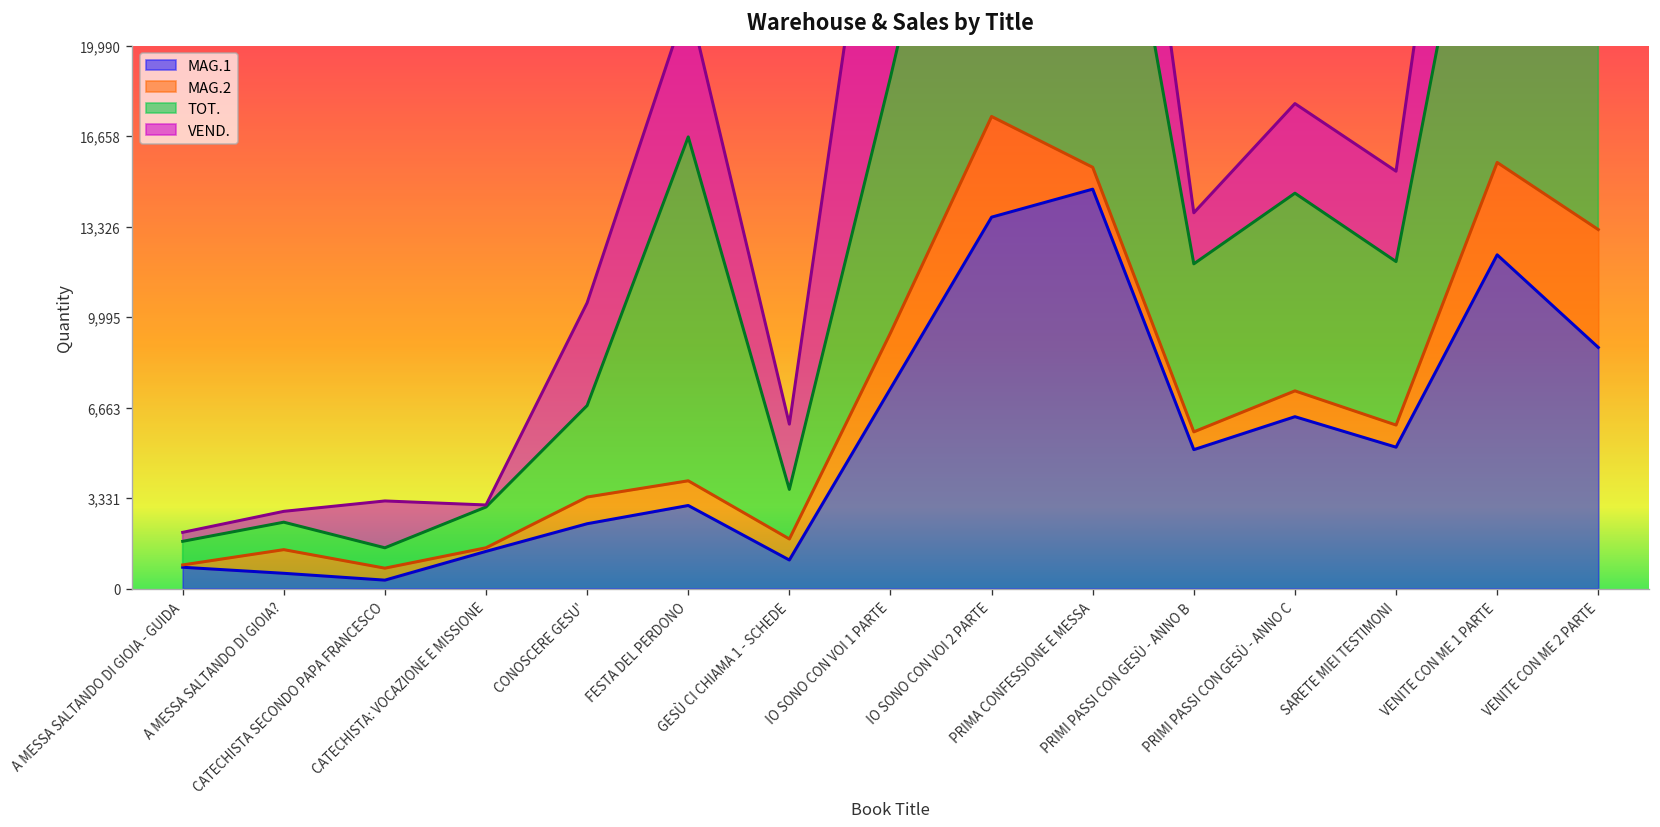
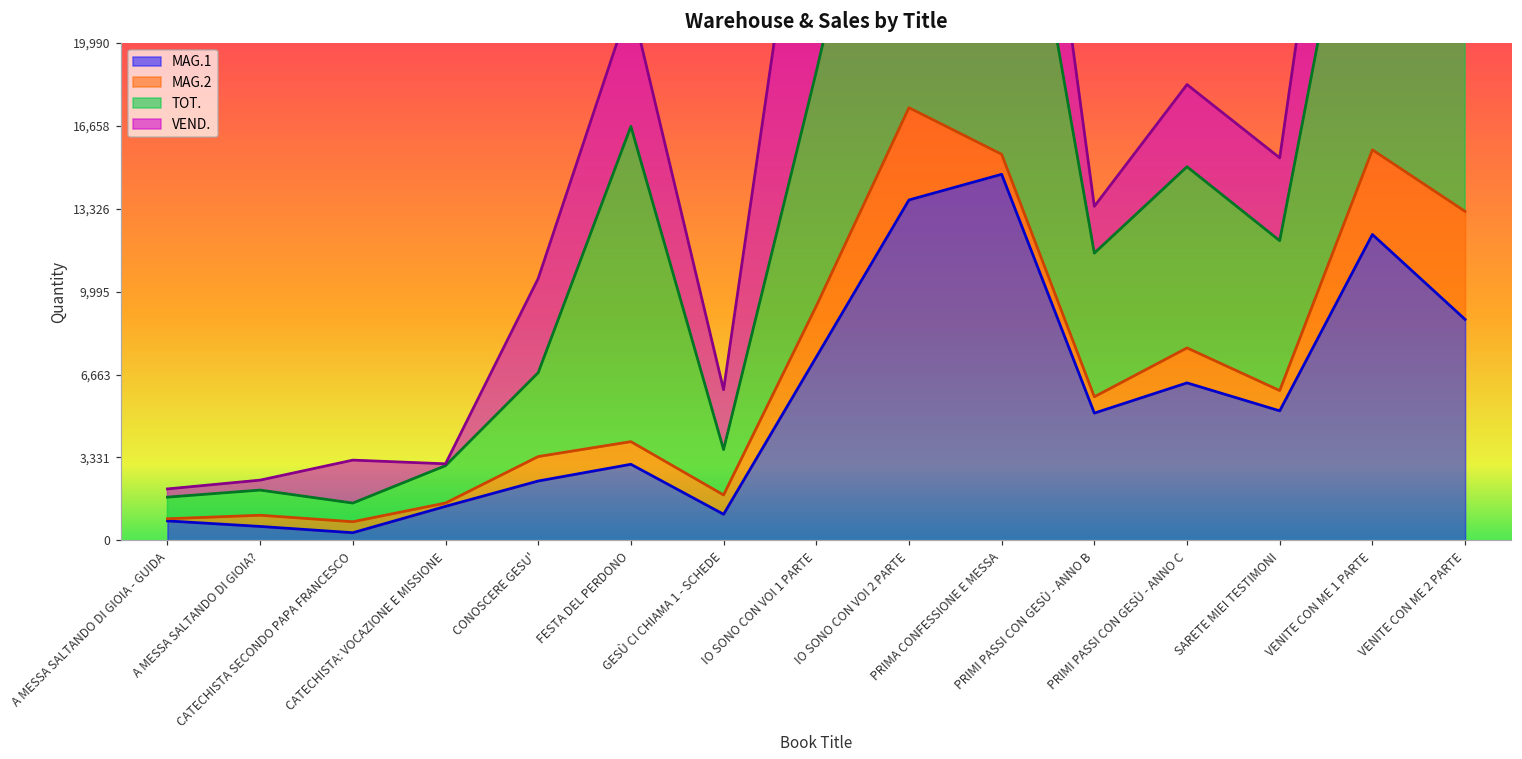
MAG.2, A MESSA SALTANDO DI GIOIA?: 900 -> 500
TOT., PRIMI PASSI CON GESÙ - ANNO B: 6,200 -> 5,800
MAG.2, PRIMI PASSI CON GESÙ - ANNO C: 1,000 -> 1,400
